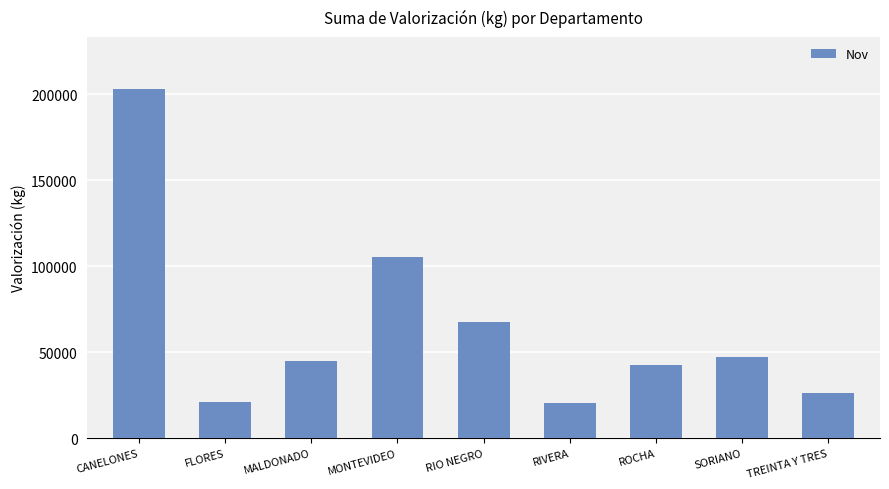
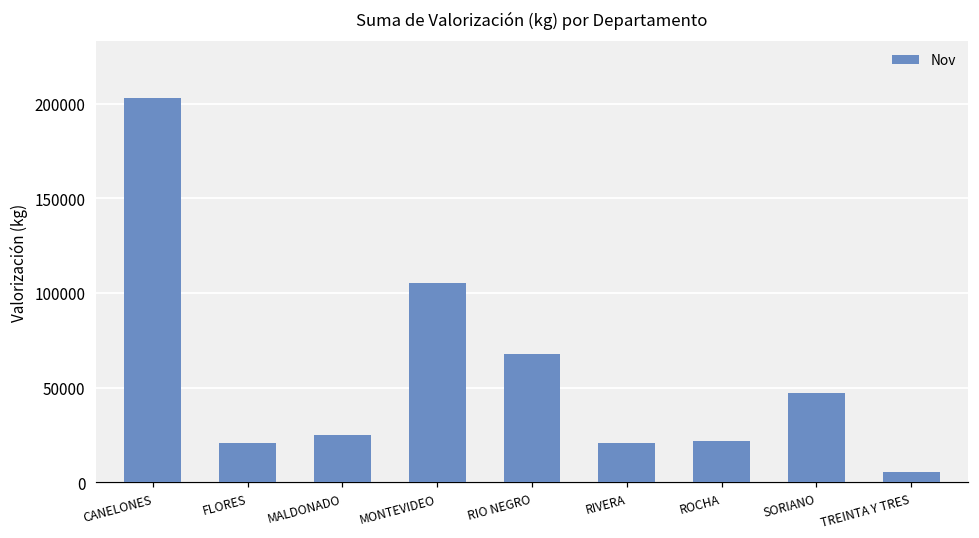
MALDONADO: 45000 -> 25000
ROCHA: 43000 -> 22000
TREINTA Y TRES: 26000 -> 6000
